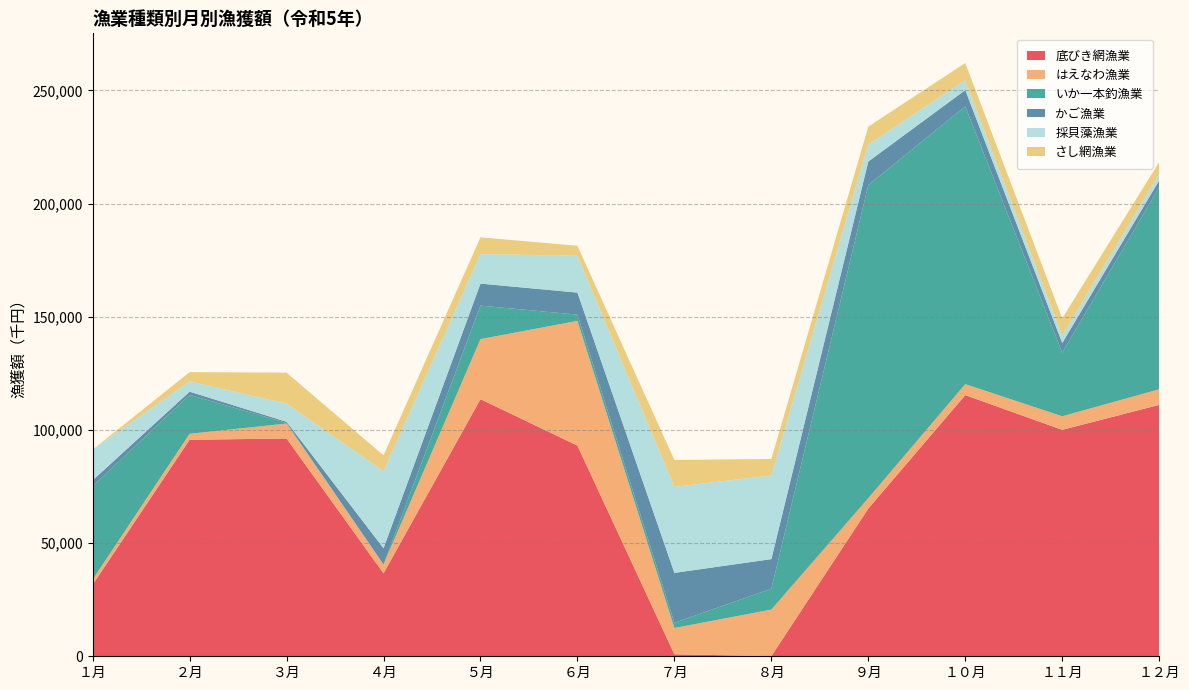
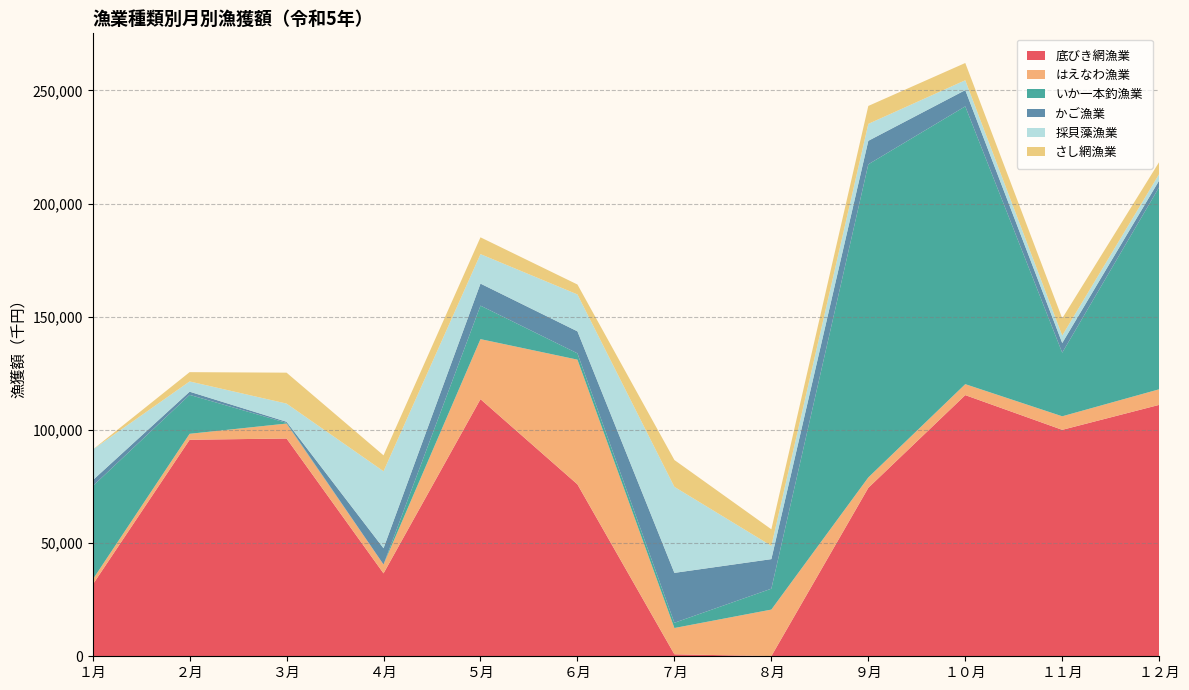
底びき網漁業, ６月: 93,000 -> 76,000
採貝藻漁業, ８月: 37,000 -> 6,000
底びき網漁業, ９月: 65,000 -> 74,000
